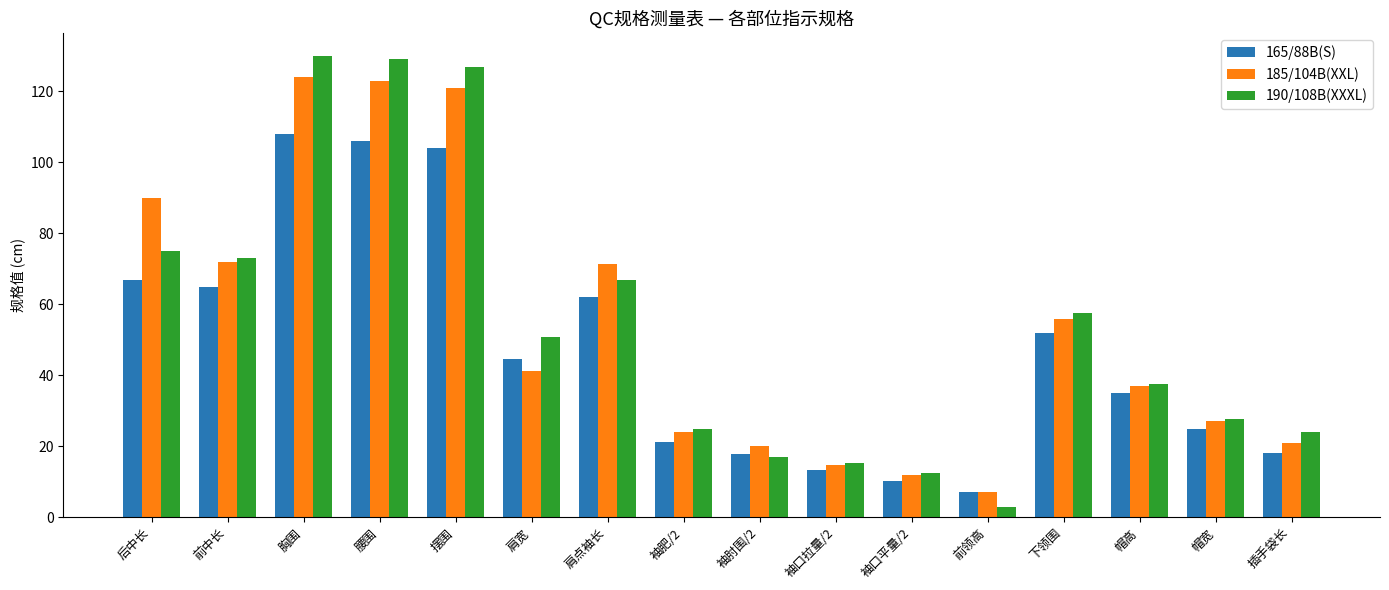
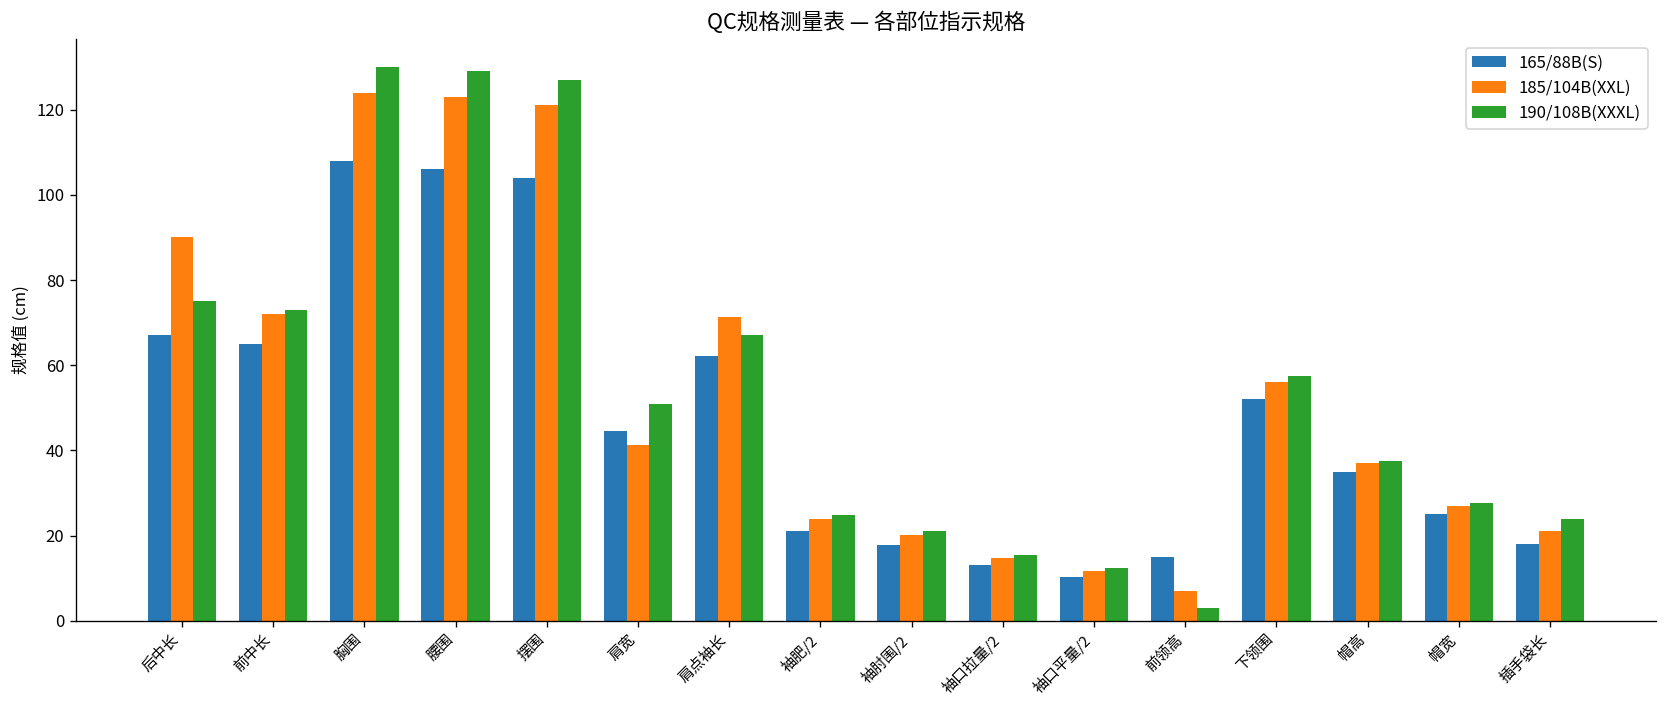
190/108B(XXXL), 袖肘围/2: 17 -> 21
165/88B(S), 前领高: 7 -> 15
